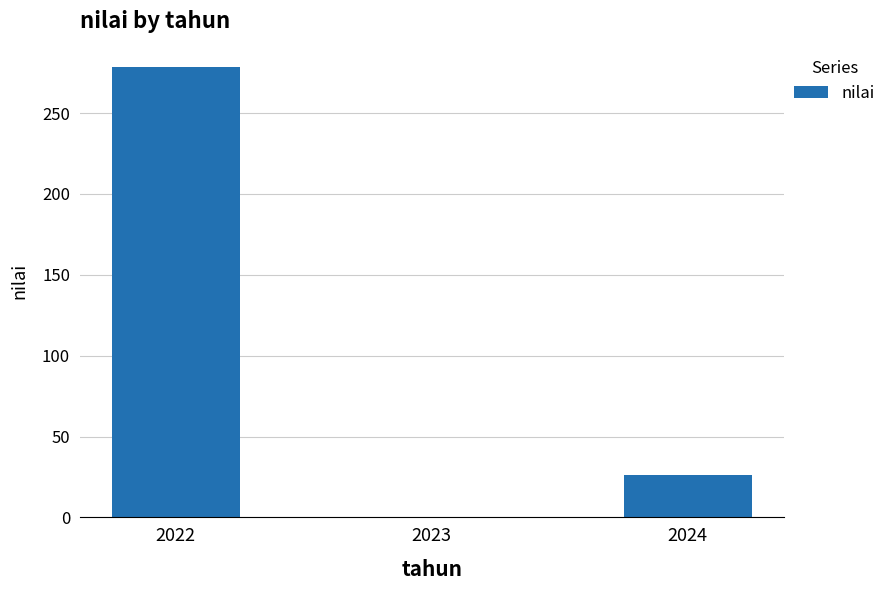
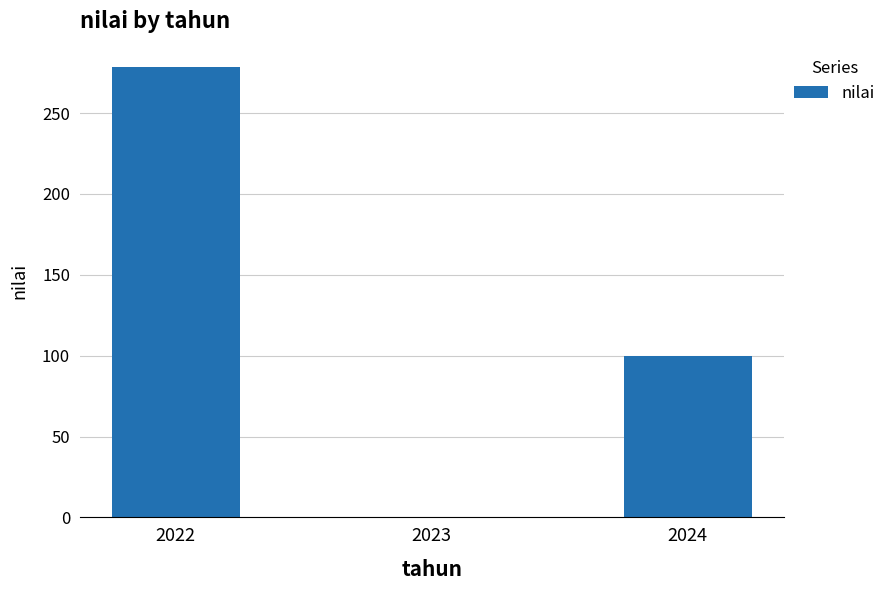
2024: 26 -> 100
